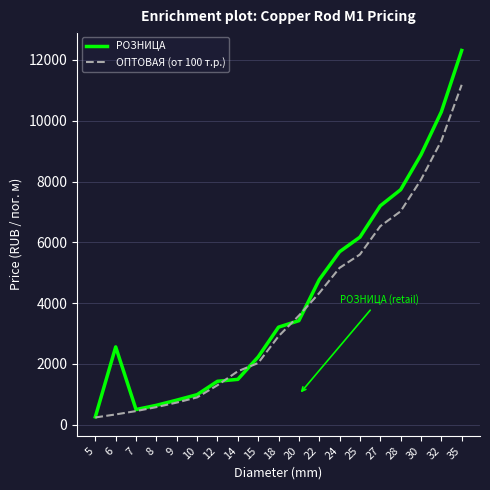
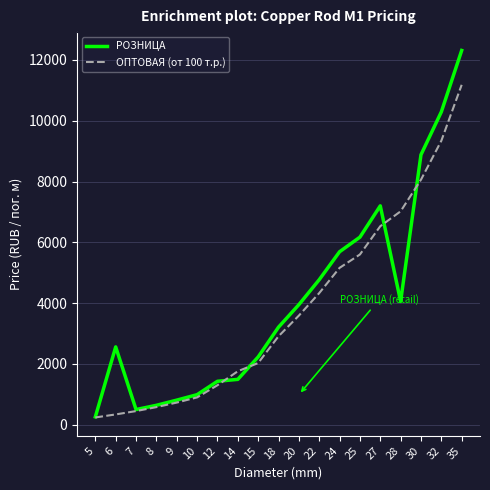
РОЗНИЦА, 20: 3400 -> 4000
РОЗНИЦА, 28: 7700 -> 4100
